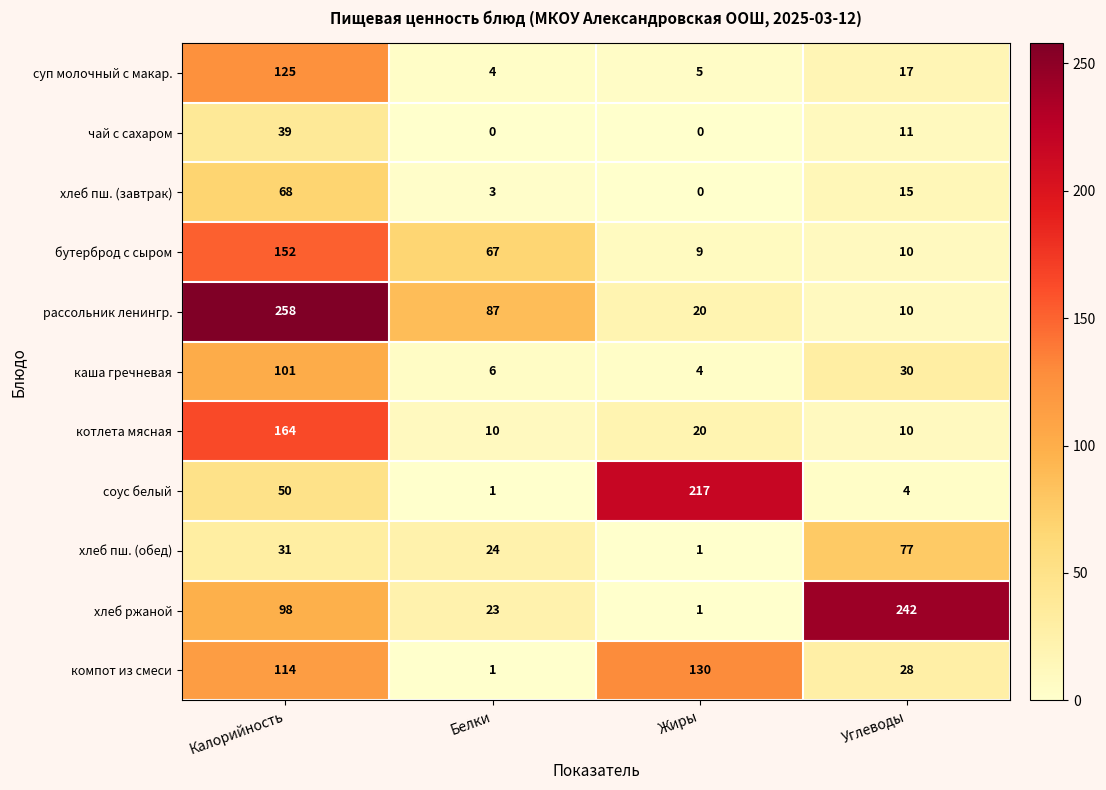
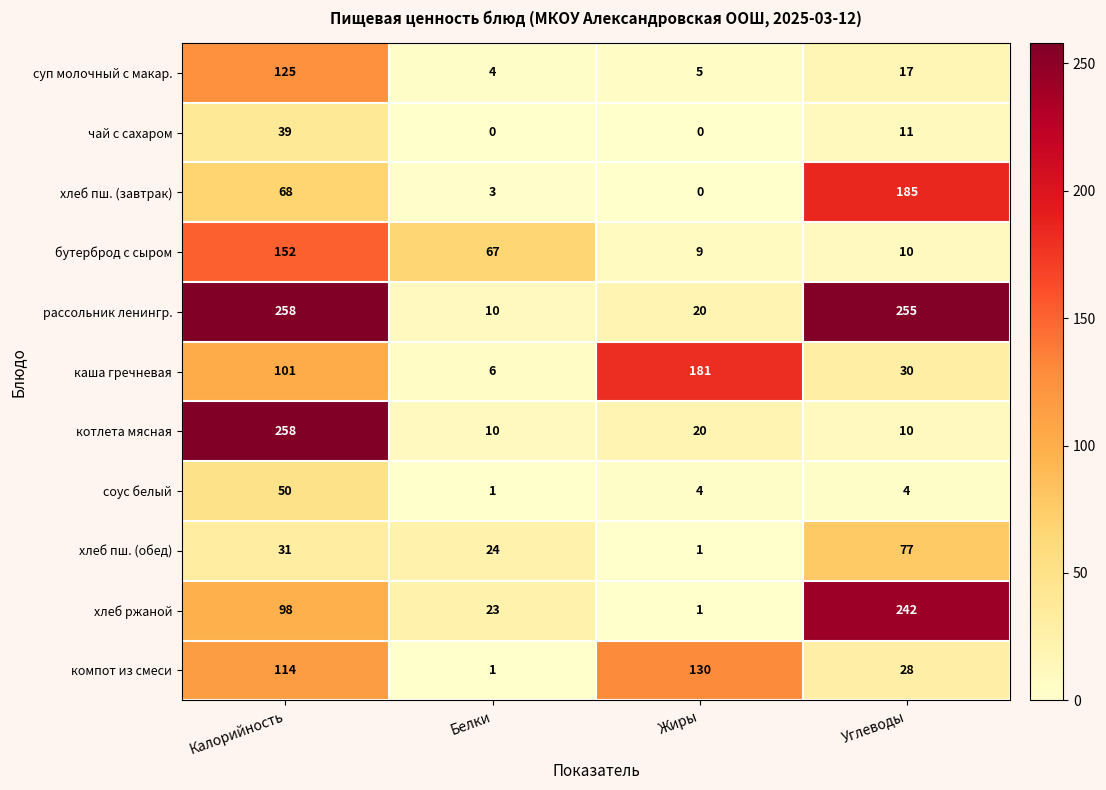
хлеб пш. (завтрак), Углеводы: 15 -> 185
рассольник ленингр., Белки: 87 -> 10
рассольник ленингр., Углеводы: 10 -> 255
каша гречневая, Жиры: 4 -> 181
котлета мясная, Калорийность: 164 -> 258
соус белый, Жиры: 217 -> 4
